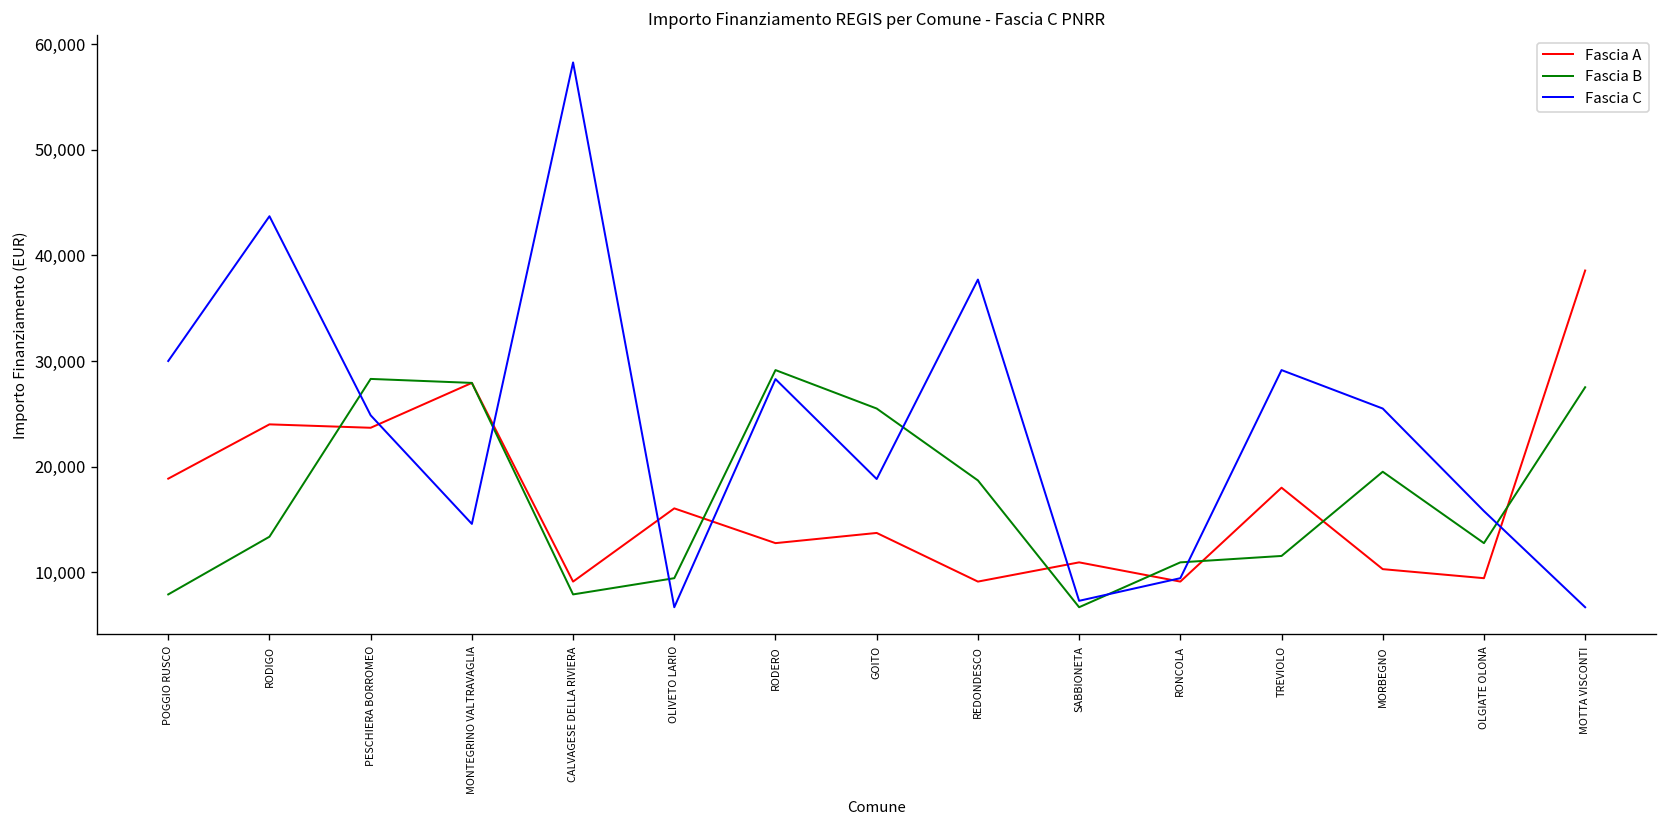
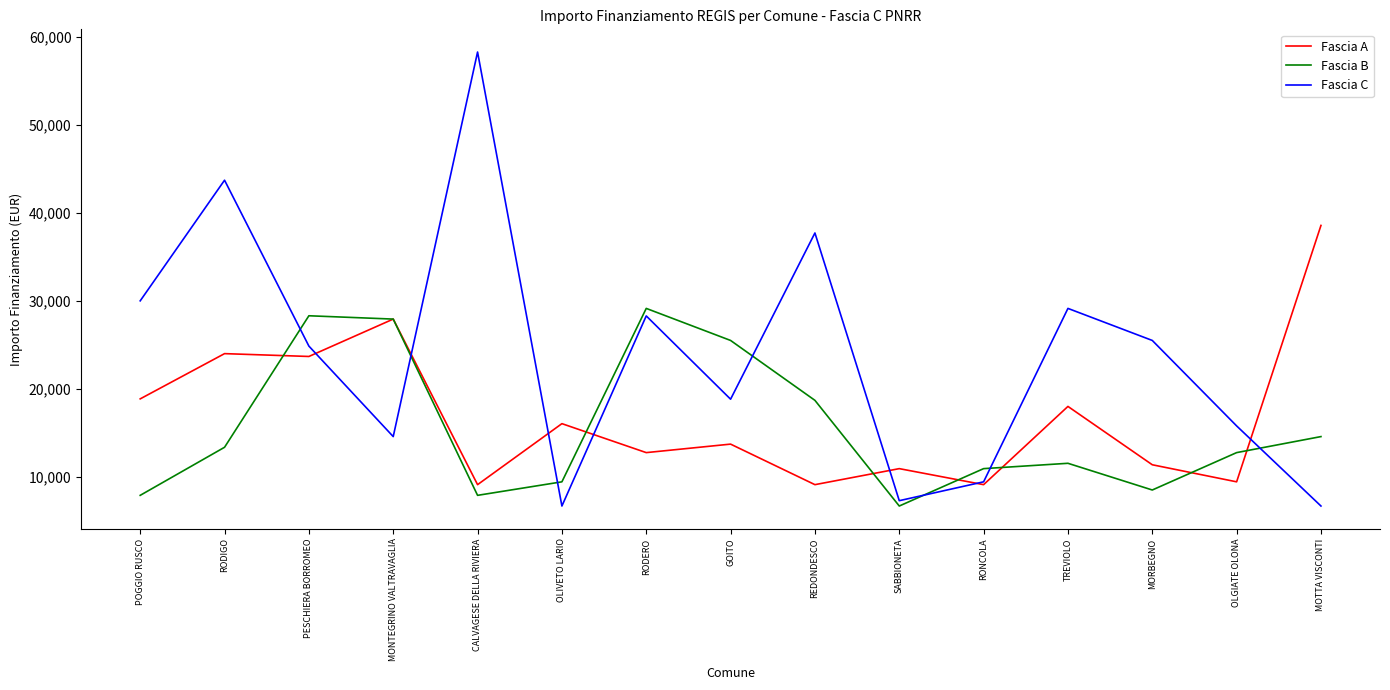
Fascia A, MORBEGNO: 10,000 -> 11,000
Fascia B, MORBEGNO: 20,000 -> 8,000
Fascia B, MOTTA VISCONTI: 28,000 -> 15,000
